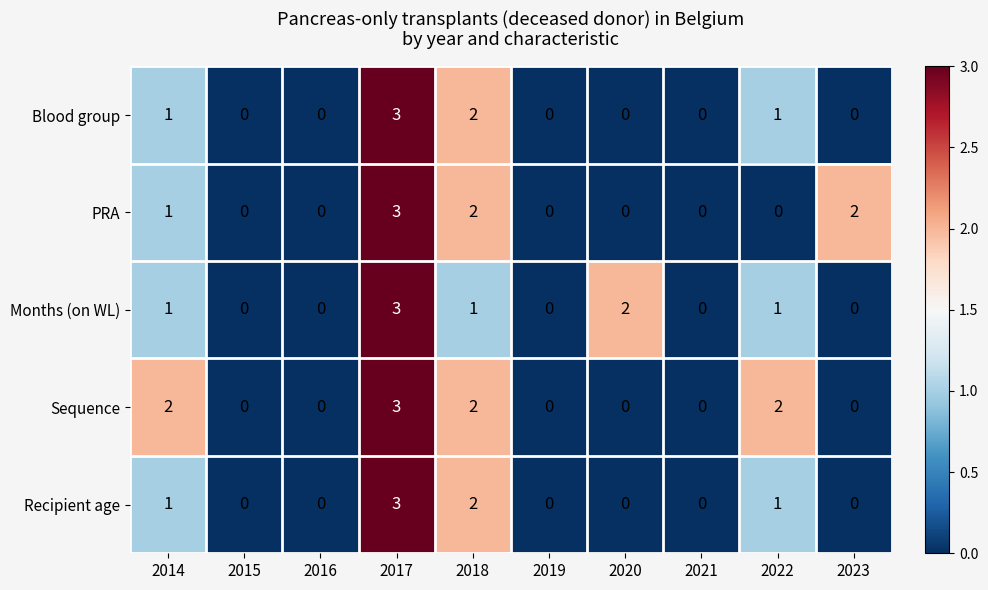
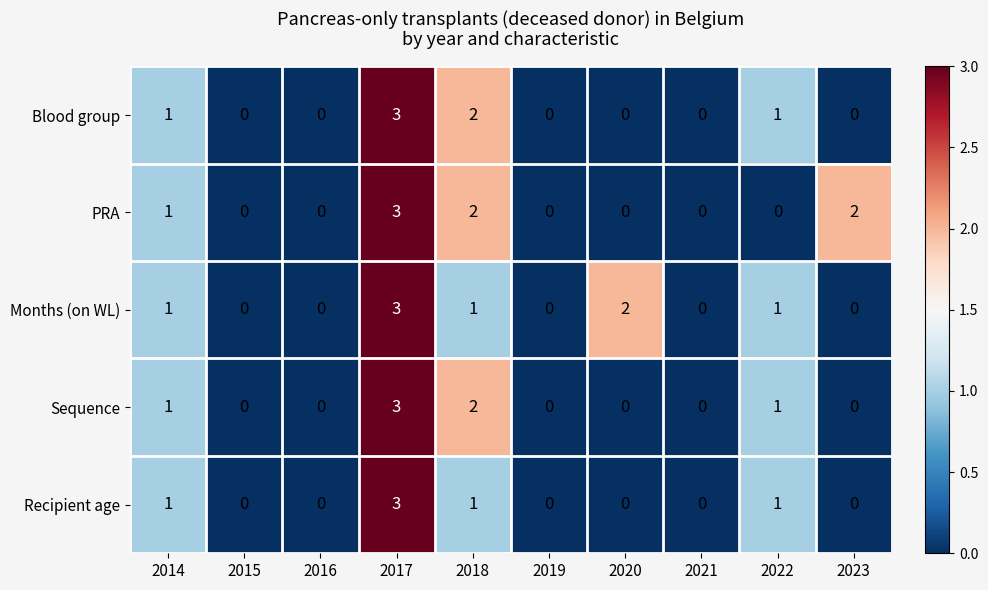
Sequence, 2014: 2 -> 1
Sequence, 2022: 2 -> 1
Recipient age, 2018: 2 -> 1
